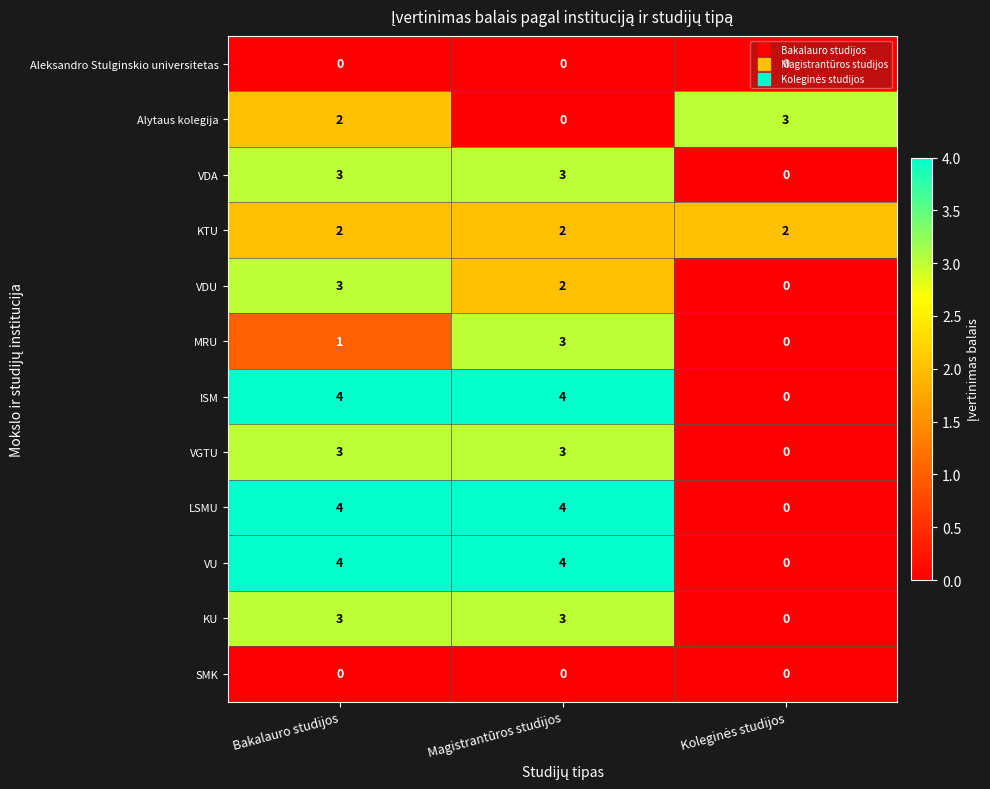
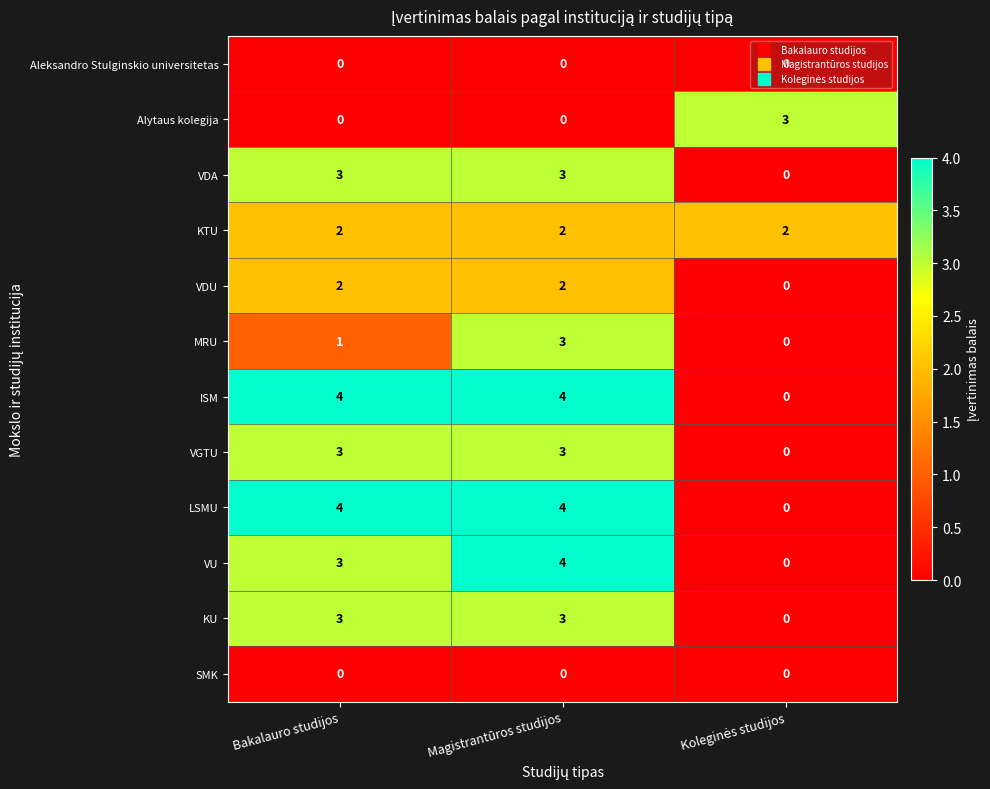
Alytaus kolegija, Bakalauro studijos: 2 -> 0
VDU, Bakalauro studijos: 3 -> 2
VU, Bakalauro studijos: 4 -> 3
